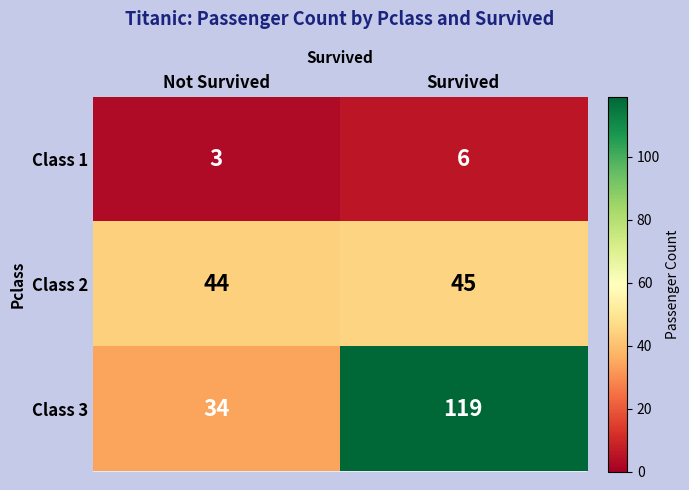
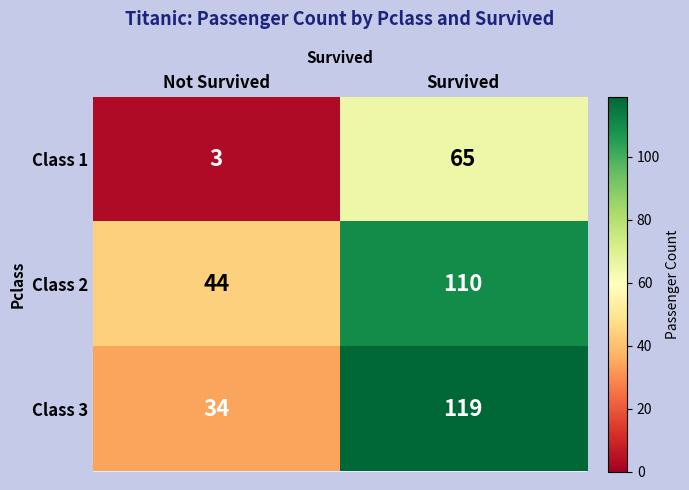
Class 1, Survived: 6 -> 65
Class 2, Survived: 45 -> 110
